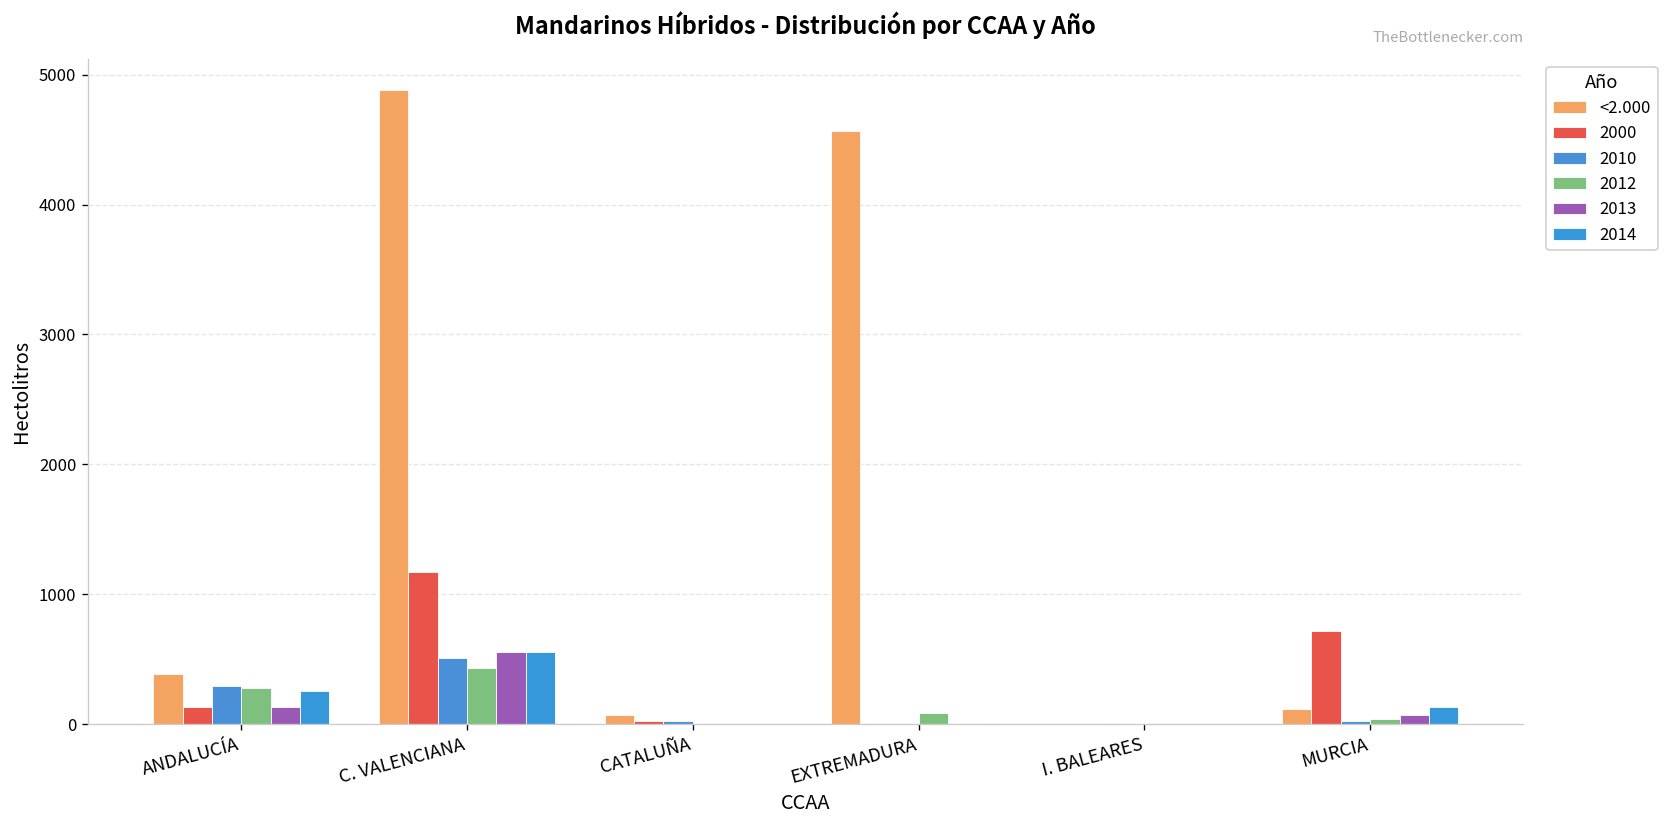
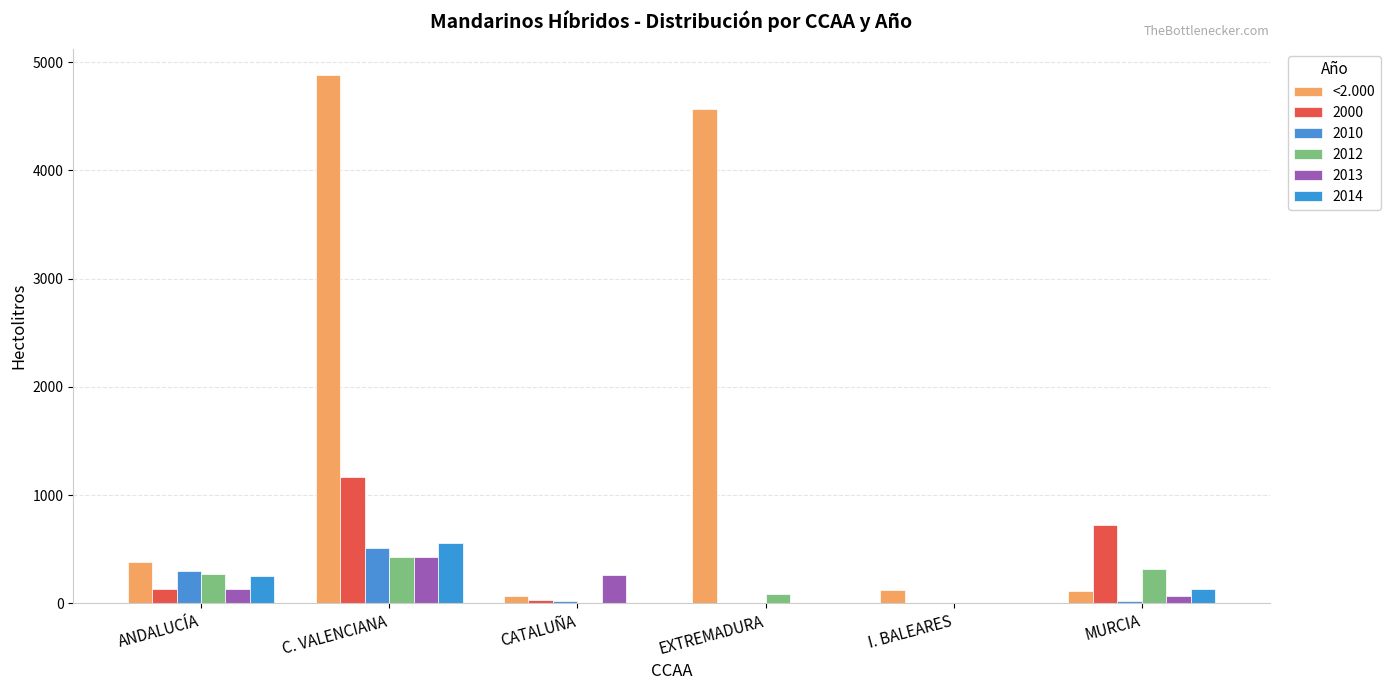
2013, C. VALENCIANA: 560 -> 430
2013, CATALUÑA: 0 -> 270
<2.000, I. BALEARES: 0 -> 120
2012, MURCIA: 40 -> 310
